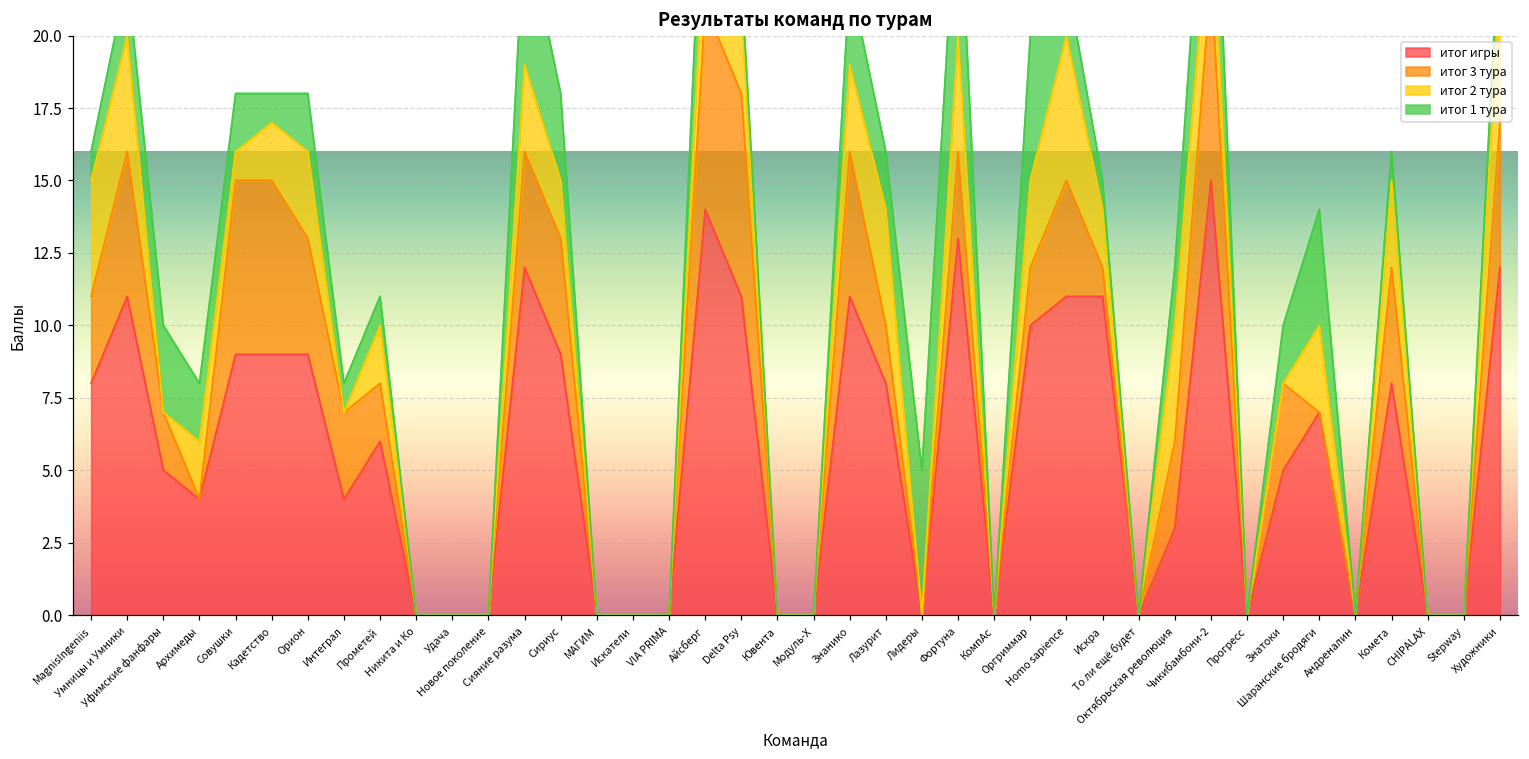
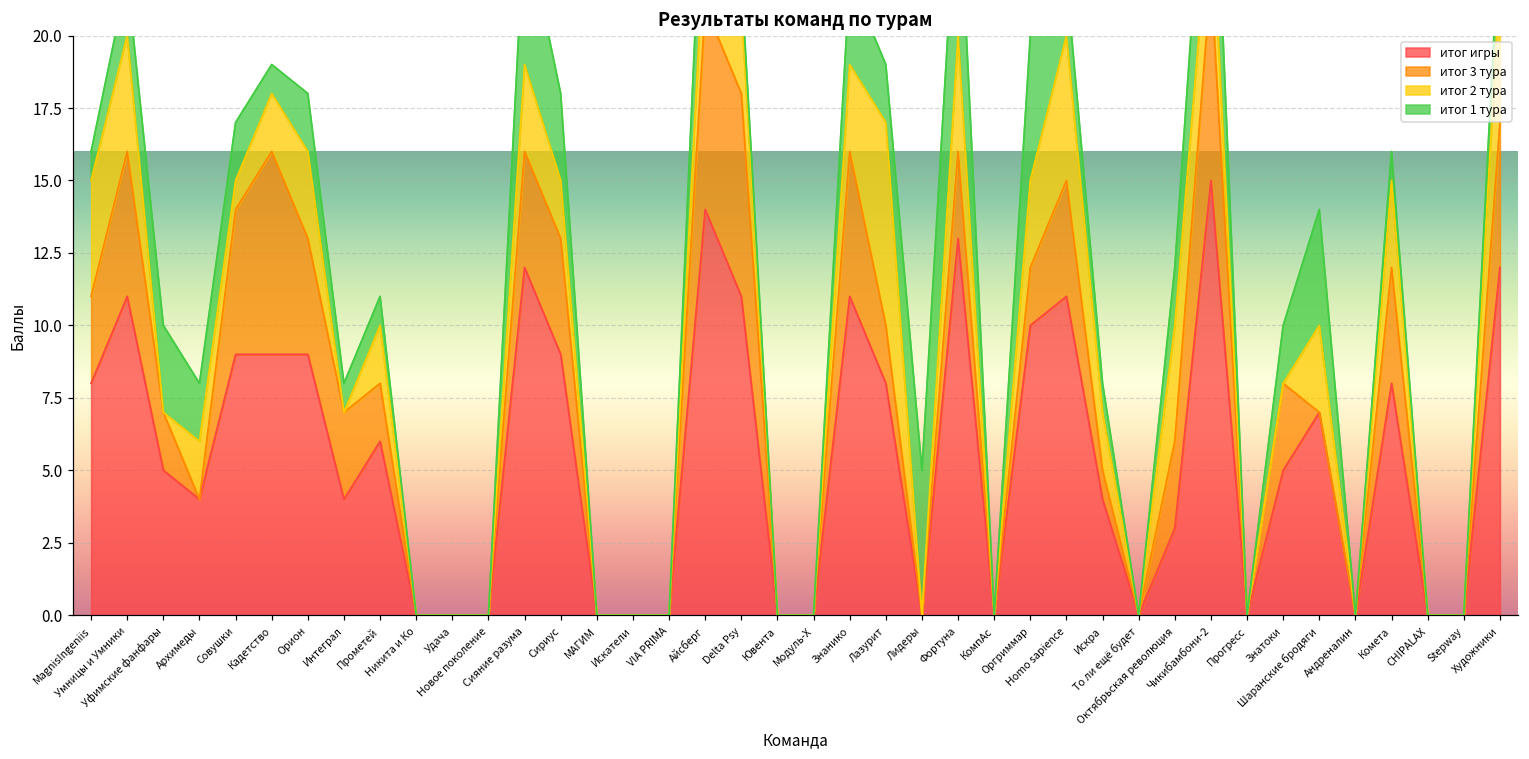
итог 3 тура, Совушки: 6 -> 5
итог 3 тура, Кадетство: 6 -> 7
итог 2 тура, Лазурит: 4 -> 7
итог игры, Искра: 11 -> 4
